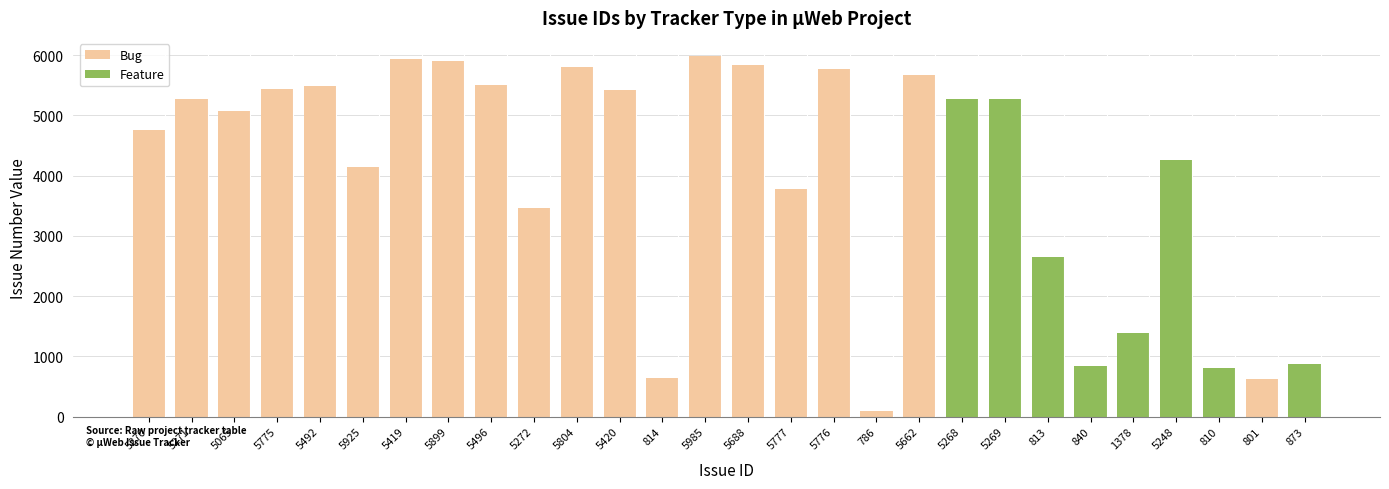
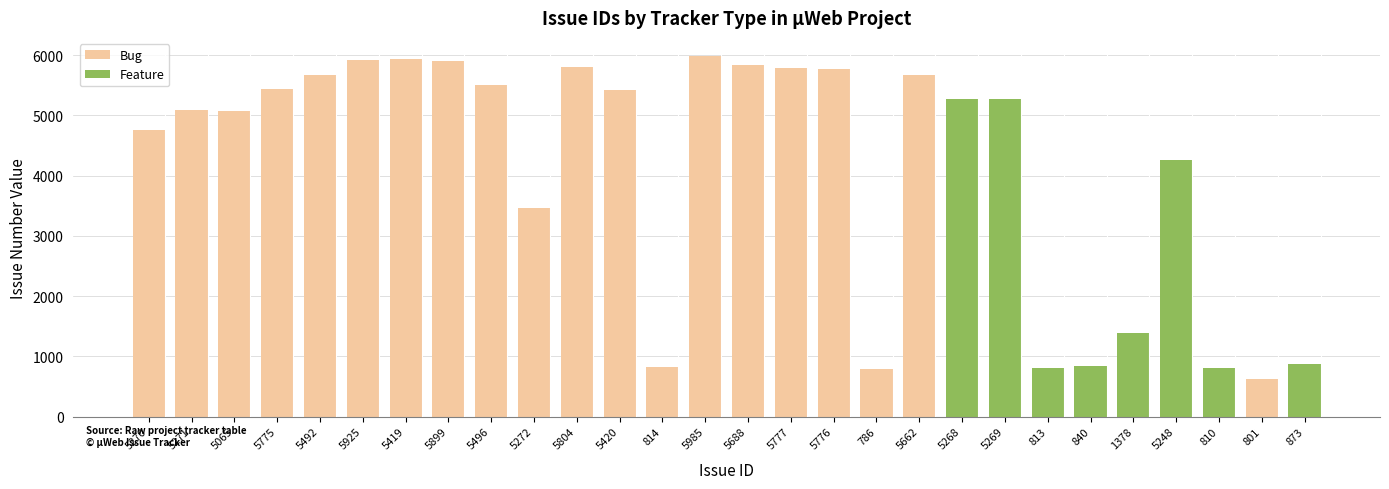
5271: 5300 -> 5100
5492: 5500 -> 5700
5925: 4100 -> 5900
814: 600 -> 800
5777: 3800 -> 5800
786: 100 -> 800
813: 2700 -> 800
